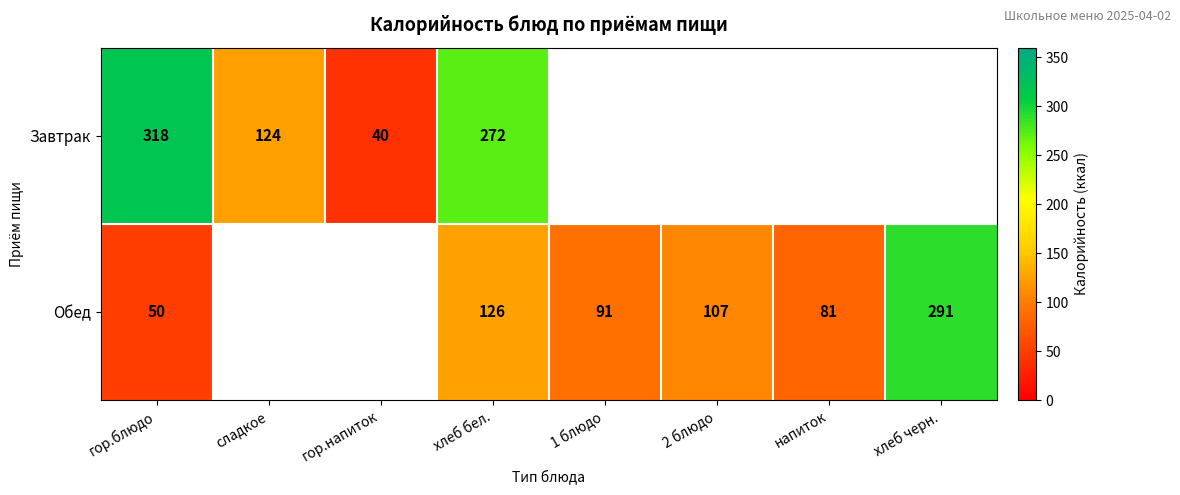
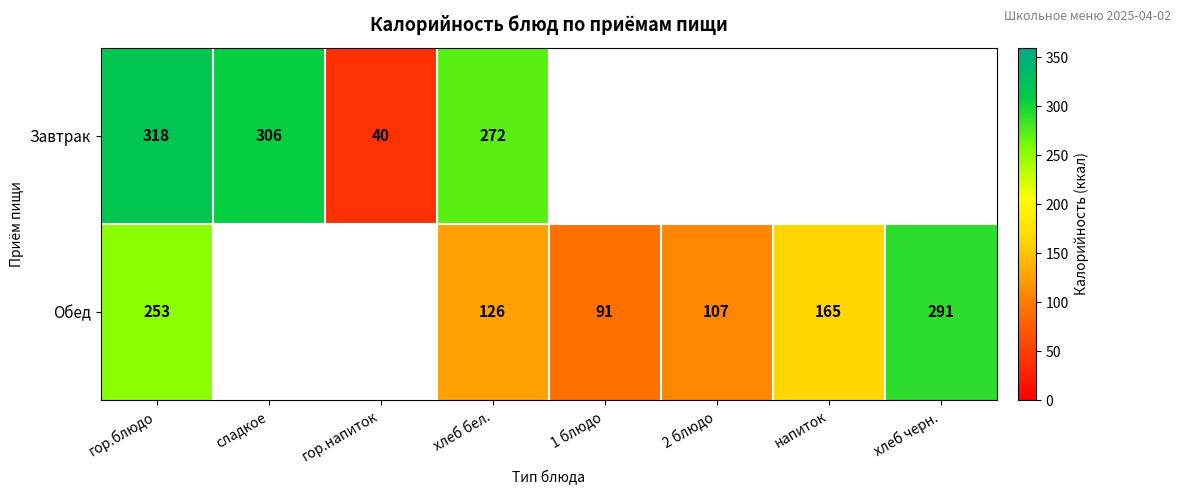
Завтрак, сладкое: 124 -> 306
Обед, гор.блюдо: 50 -> 253
Обед, напиток: 81 -> 165
